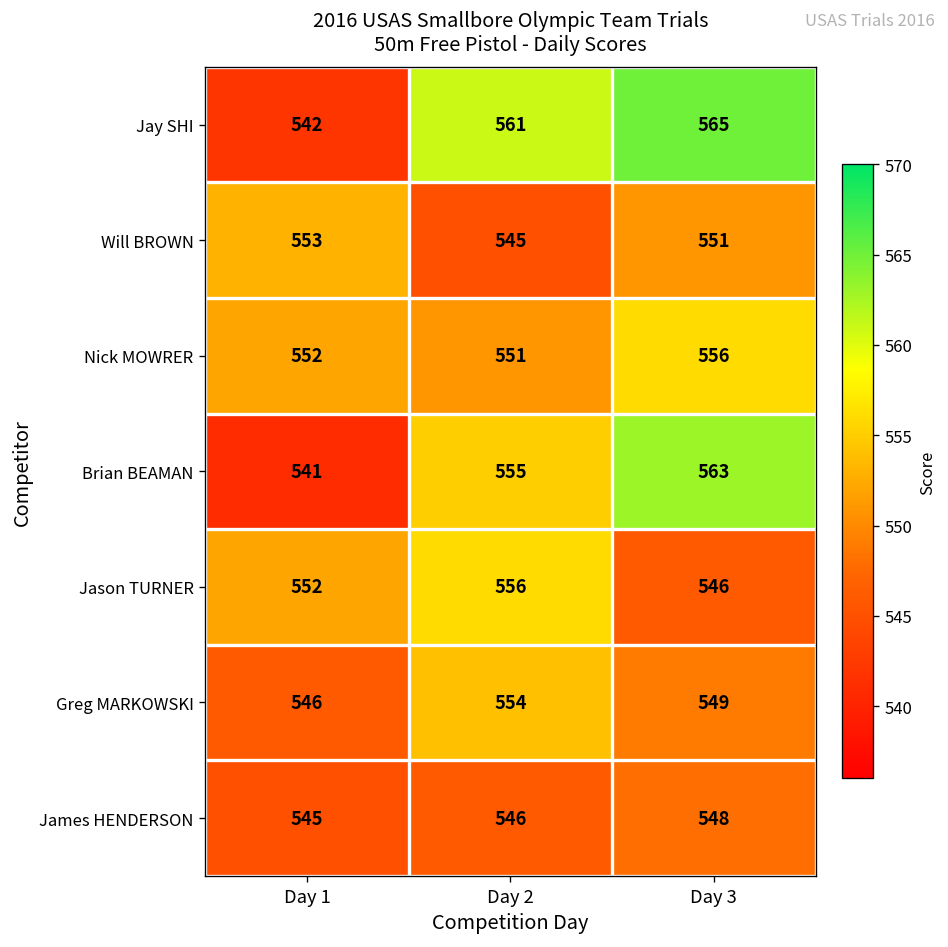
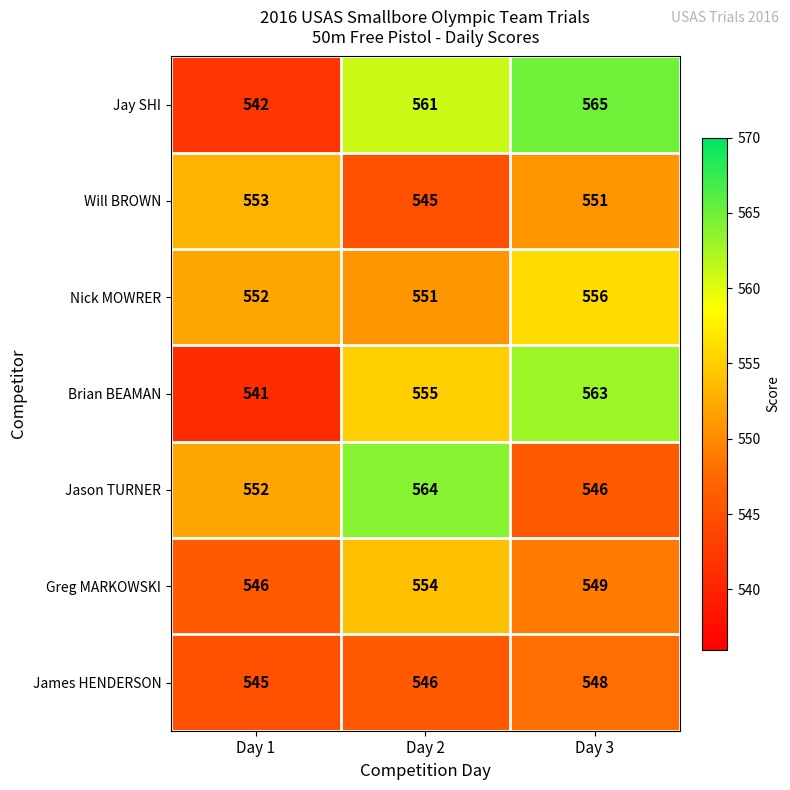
Jason TURNER, Day 2: 556 -> 564
